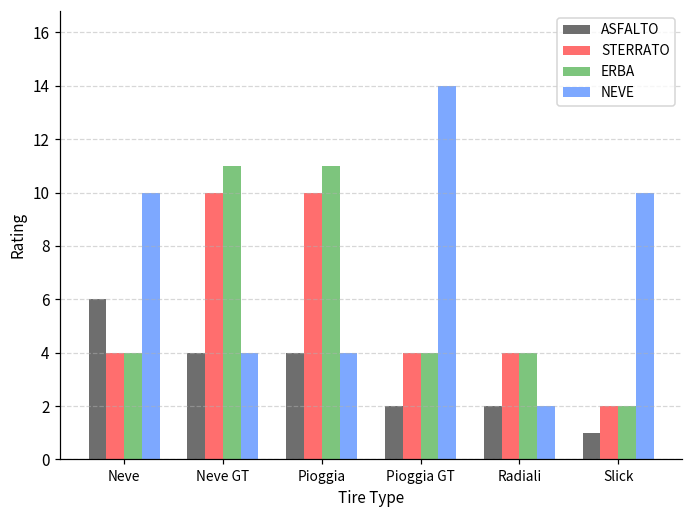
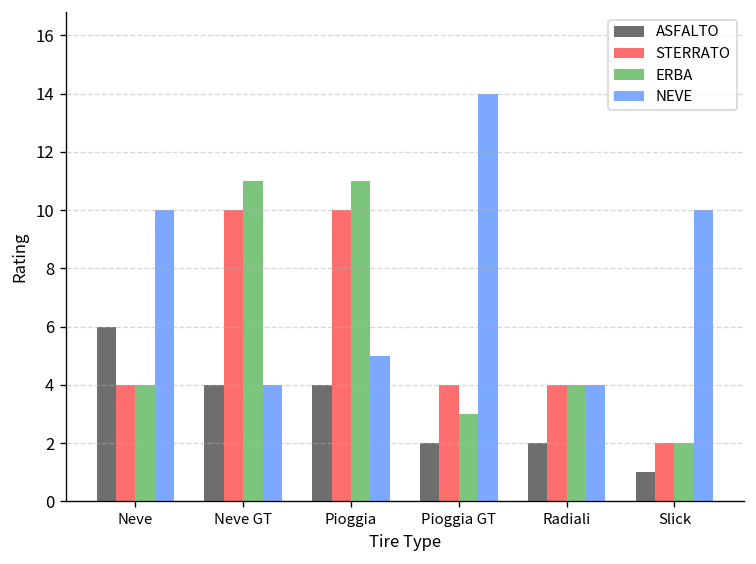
NEVE, Pioggia: 4 -> 5
ERBA, Pioggia GT: 4 -> 3
NEVE, Radiali: 2 -> 4
